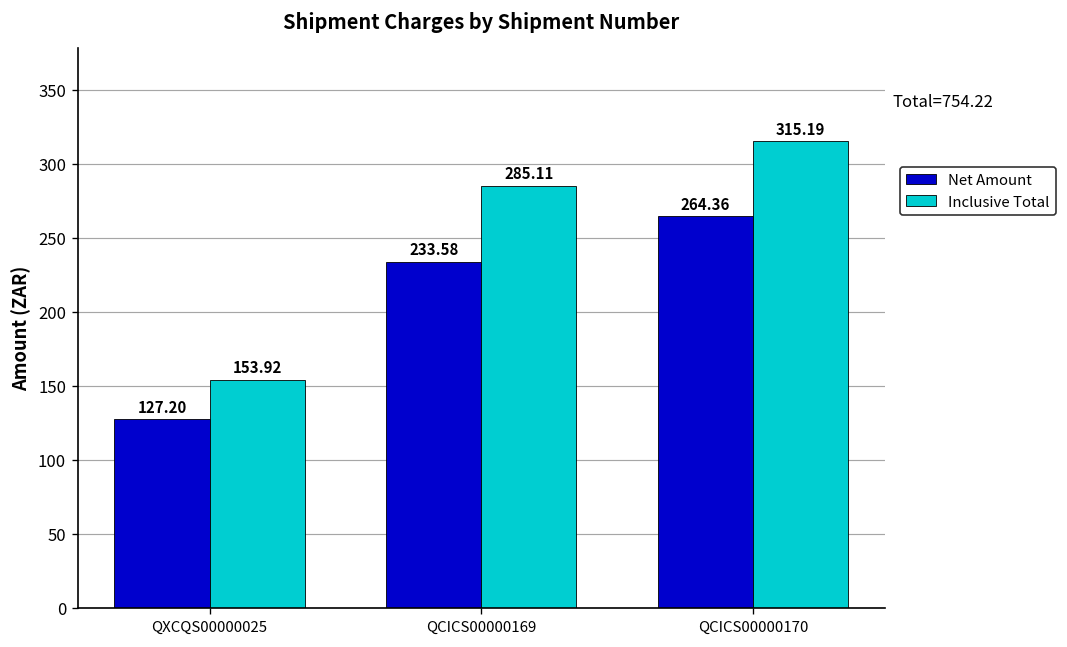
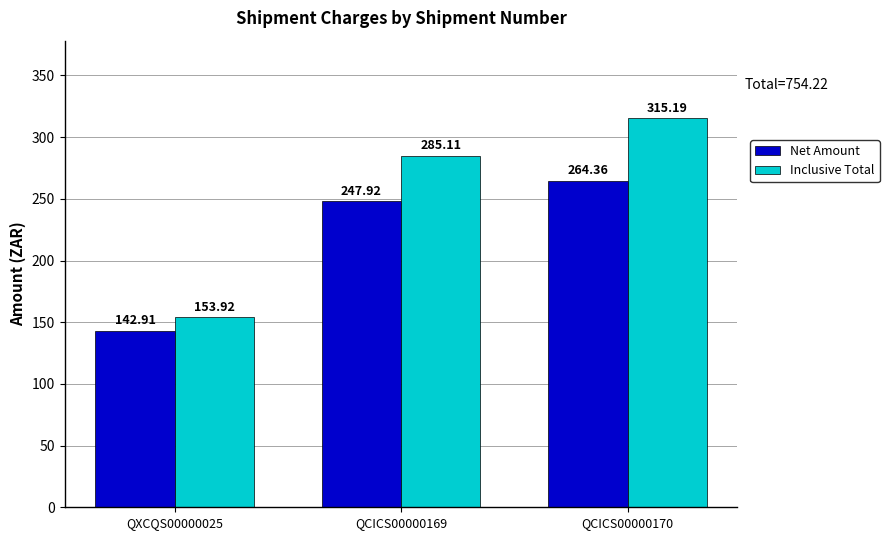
Net Amount, QXCQS00000025: 127.20 -> 142.91
Net Amount, QCICS00000169: 233.58 -> 247.92
